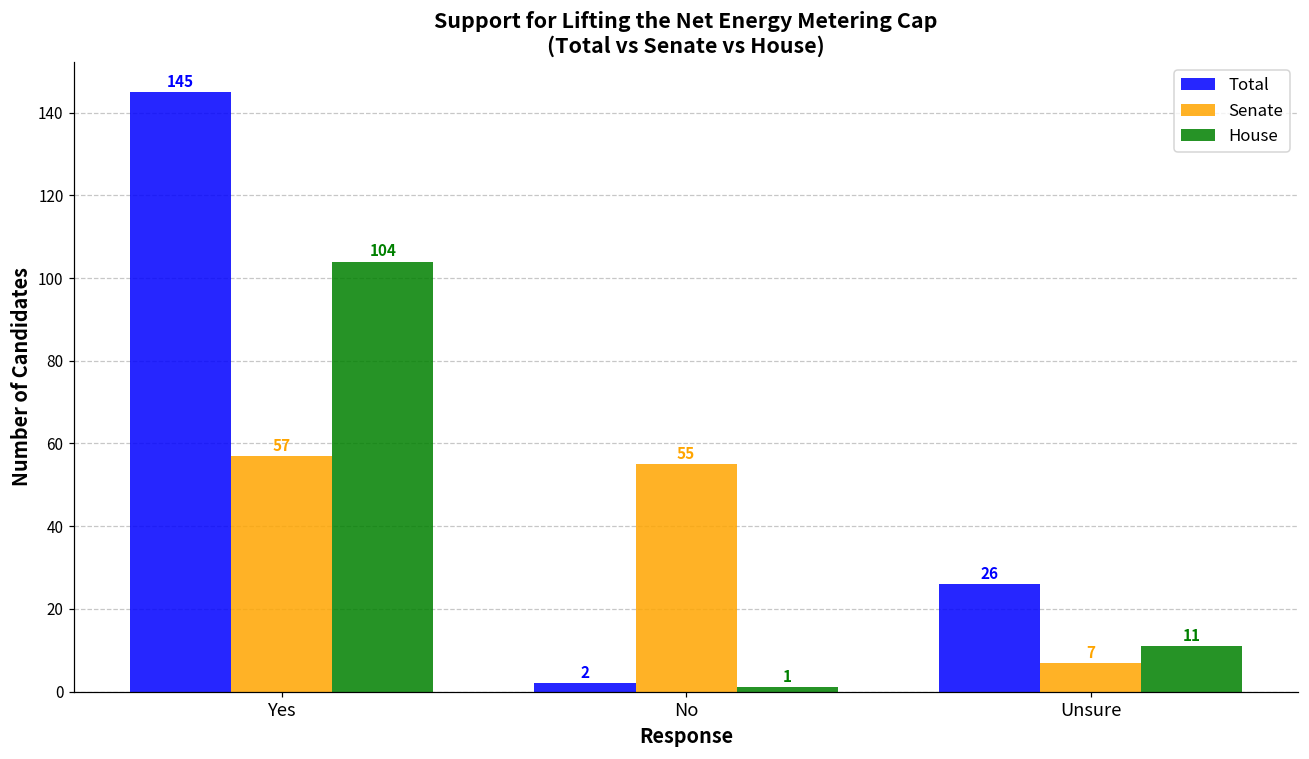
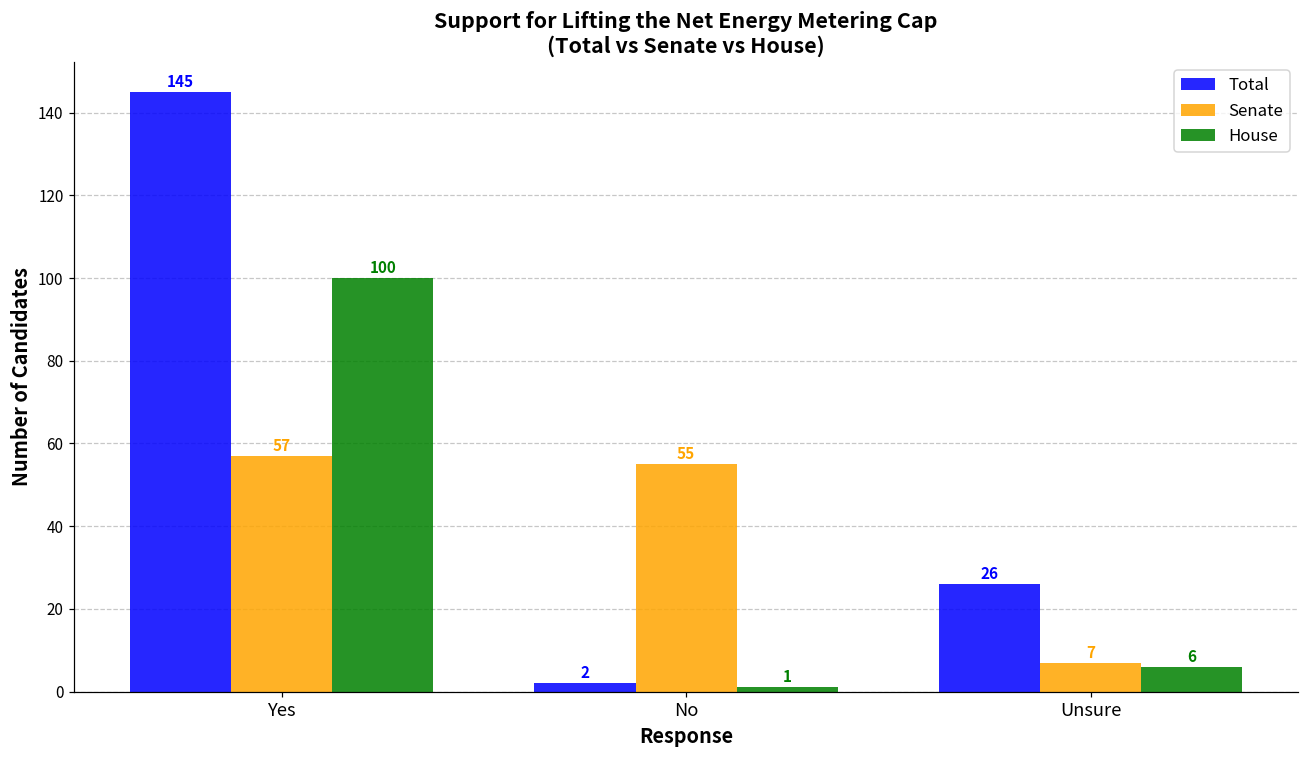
House, Yes: 104 -> 100
House, Unsure: 11 -> 6
